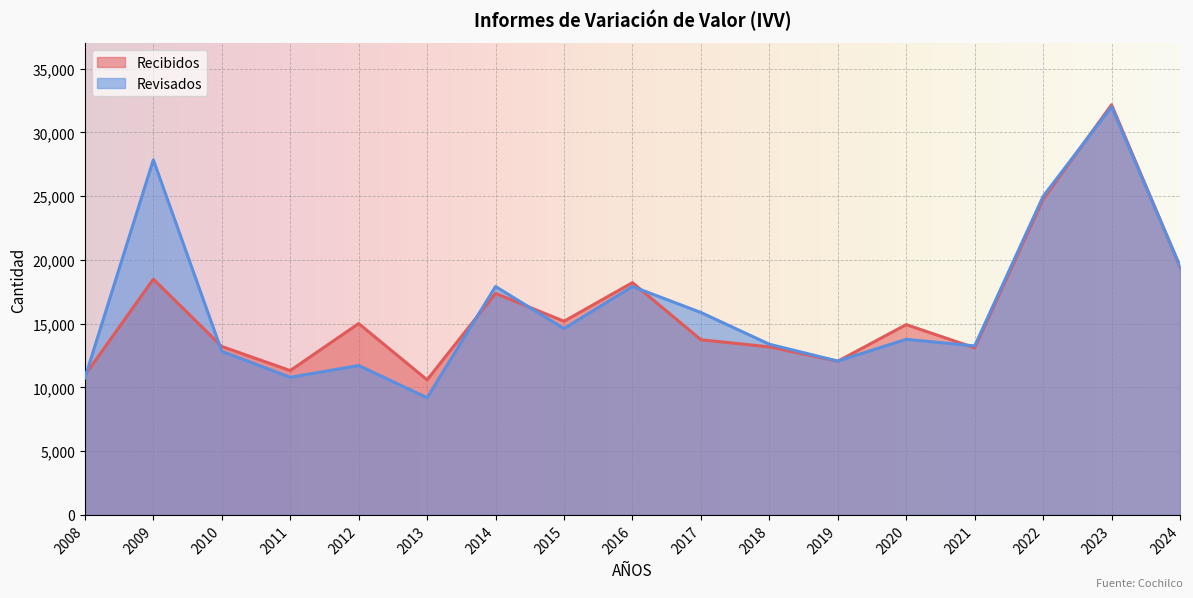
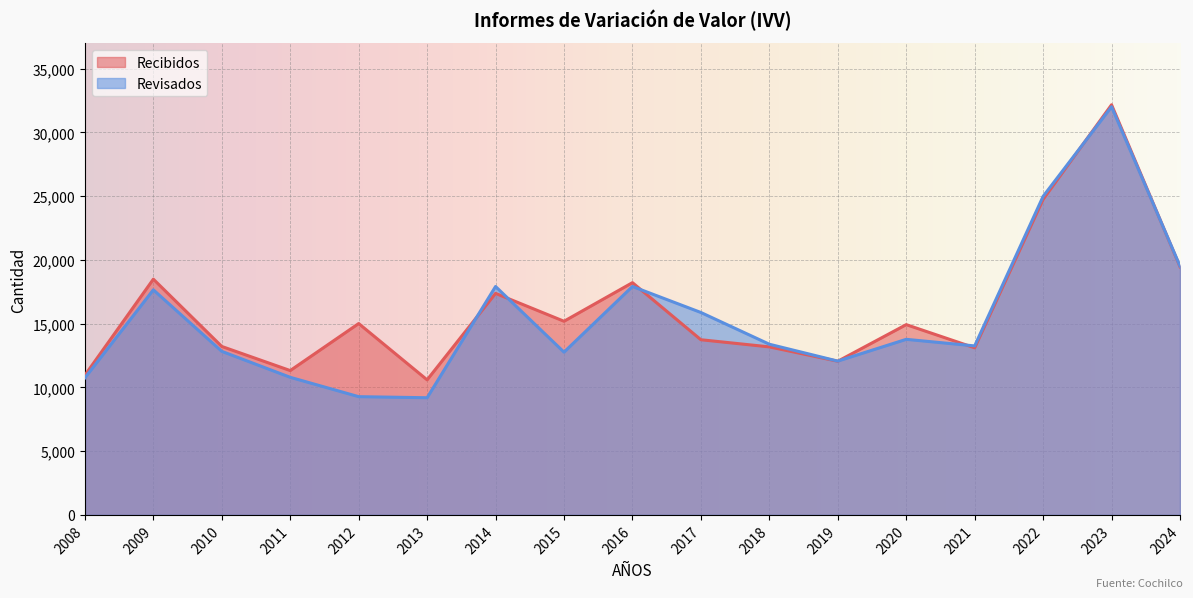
Revisados, 2009: 27,800 -> 17,700
Revisados, 2012: 11,700 -> 9,300
Revisados, 2015: 14,600 -> 12,800
